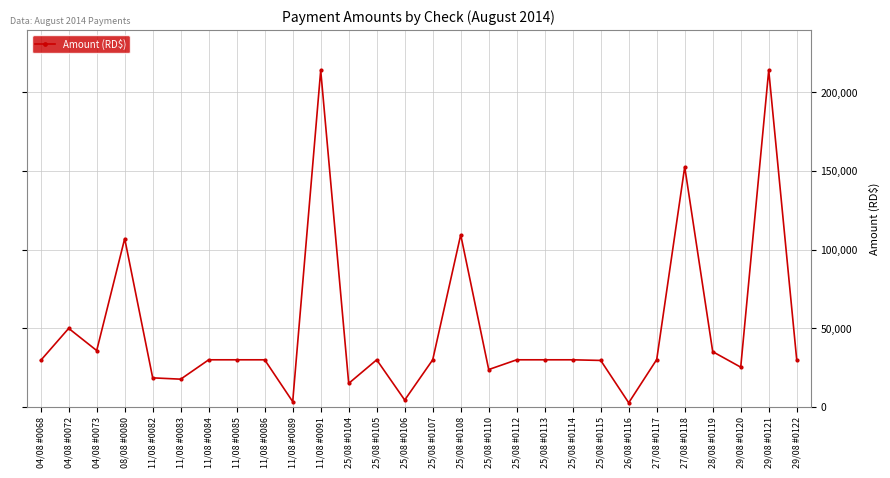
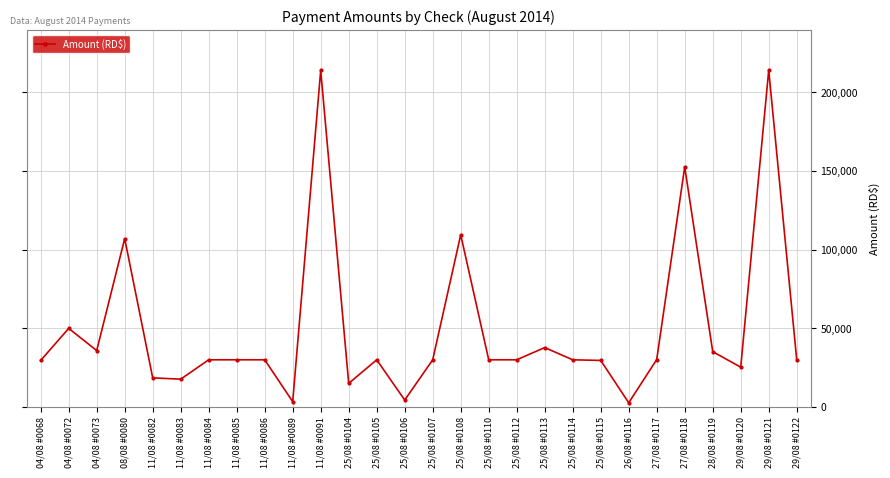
25/08 #0110: 24,000 -> 30,000
25/08 #0113: 30,000 -> 38,000
